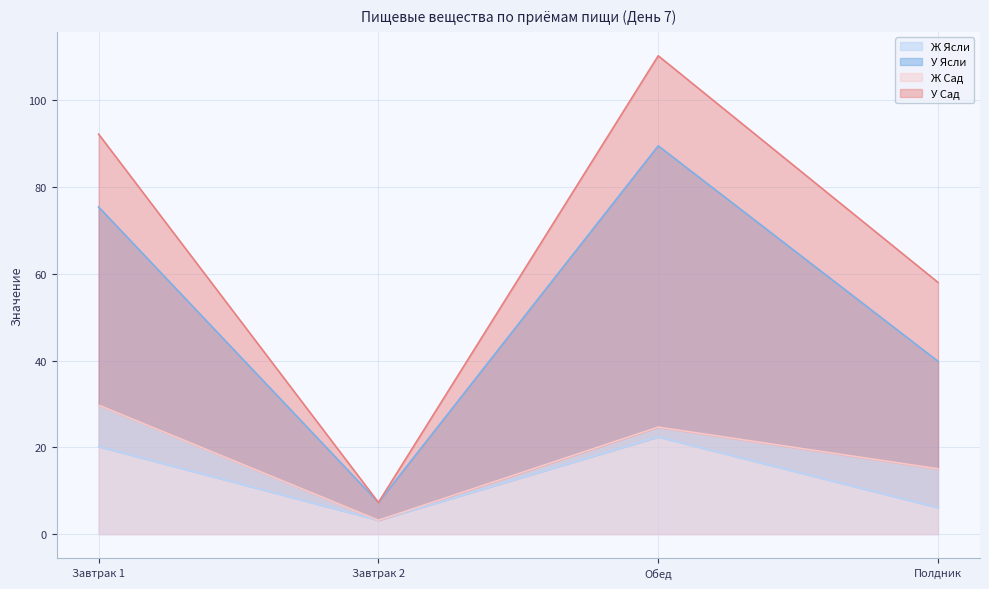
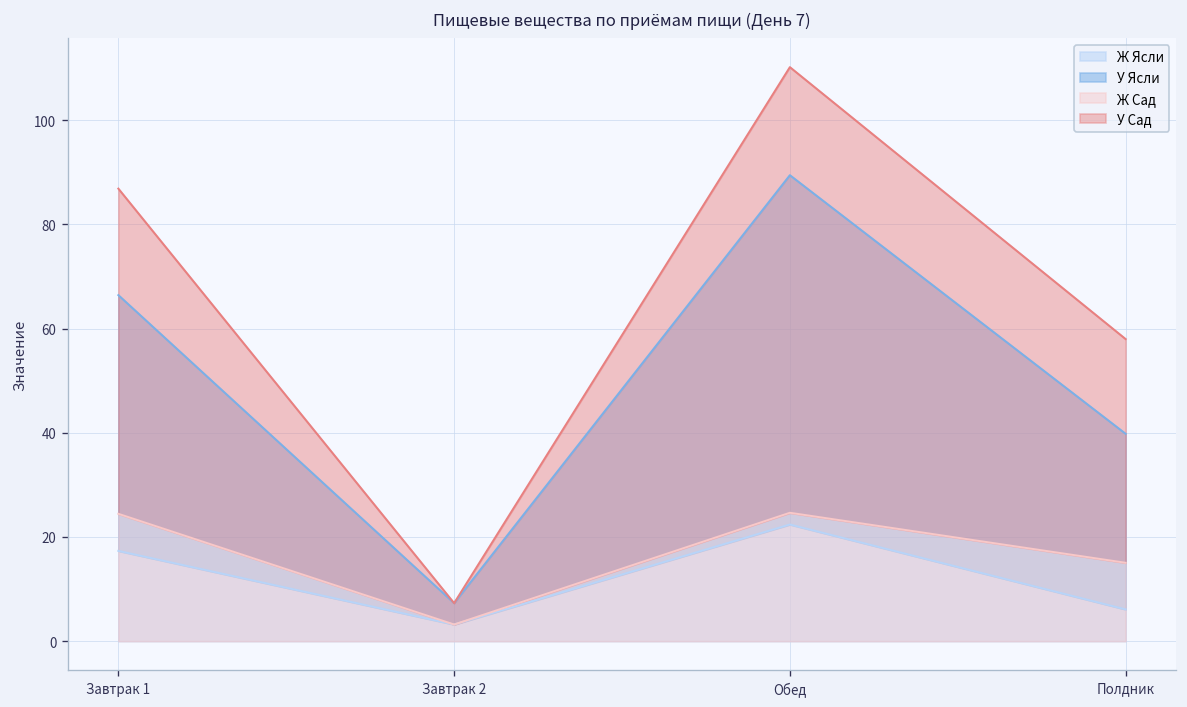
Ж Ясли, Завтрак 1: 20 -> 17
У Ясли, Завтрак 1: 55 -> 49
Ж Сад, Завтрак 1: 30 -> 24
